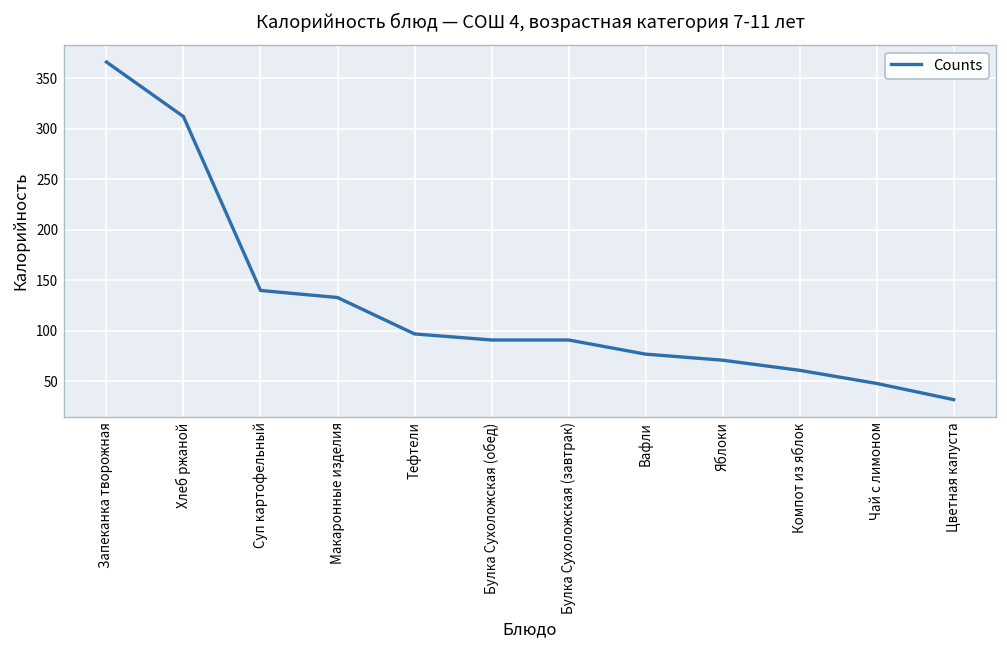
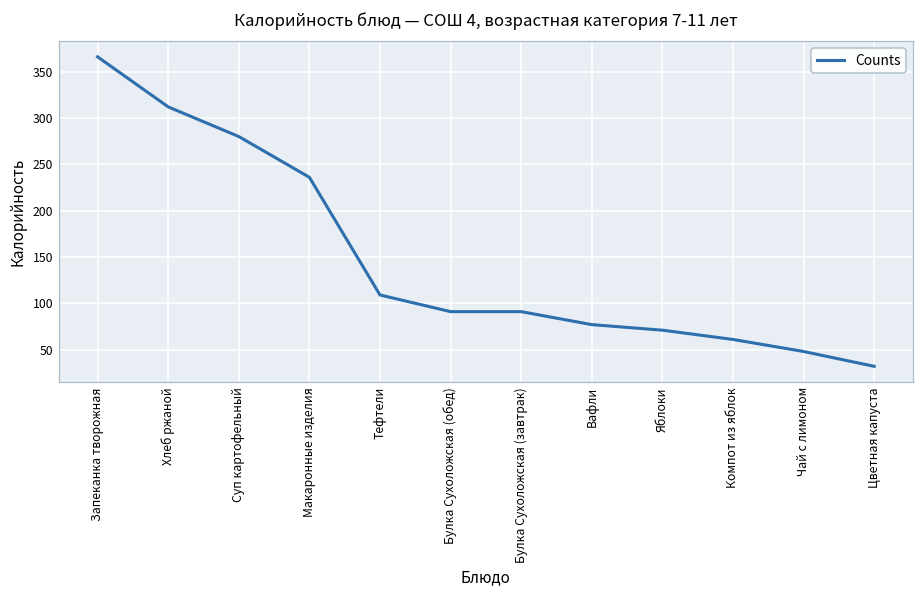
Суп картофельный: 140 -> 280
Макаронные изделия: 130 -> 240
Тефтели: 100 -> 110
